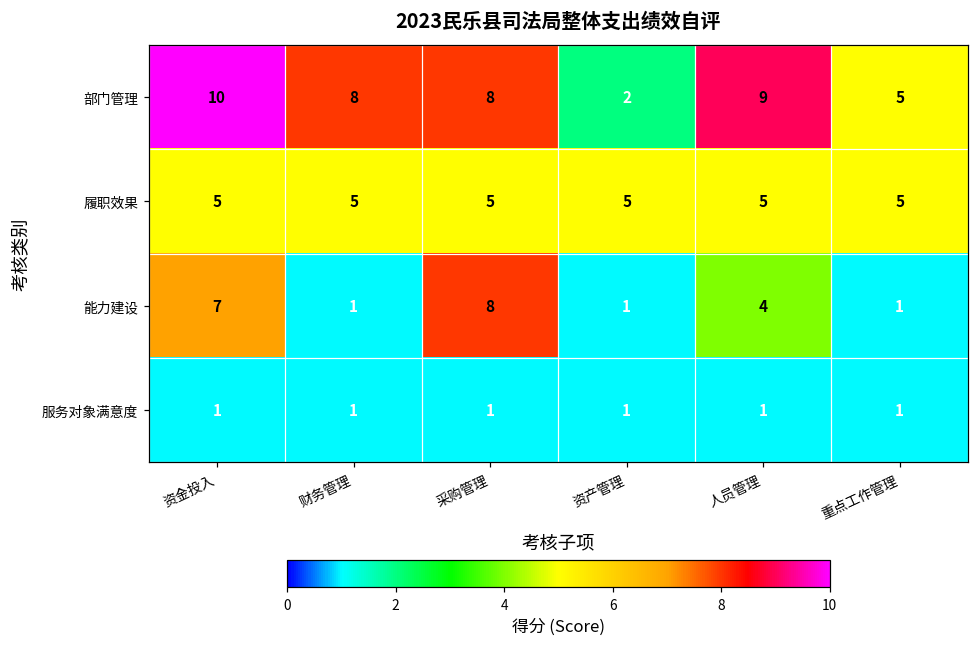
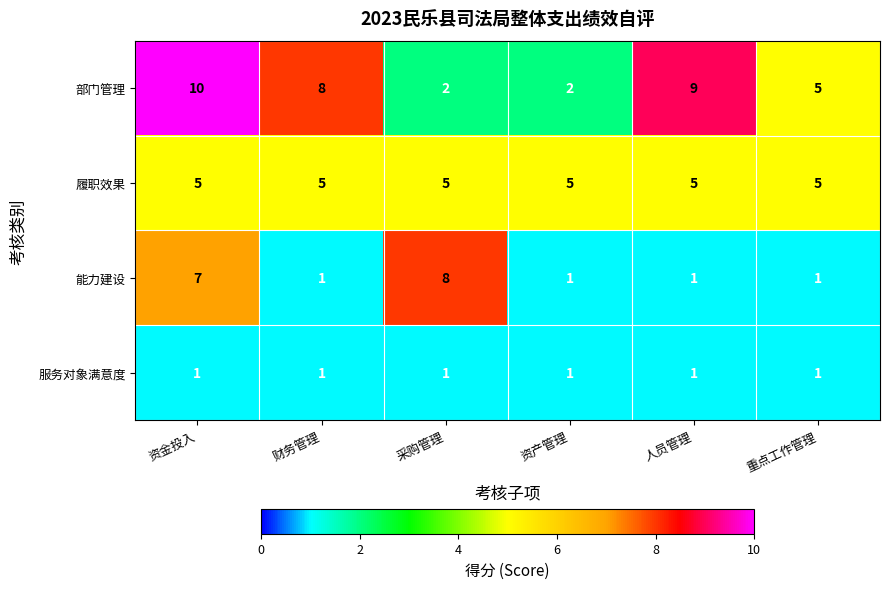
部门管理, 采购管理: 8 -> 2
能力建设, 人员管理: 4 -> 1
